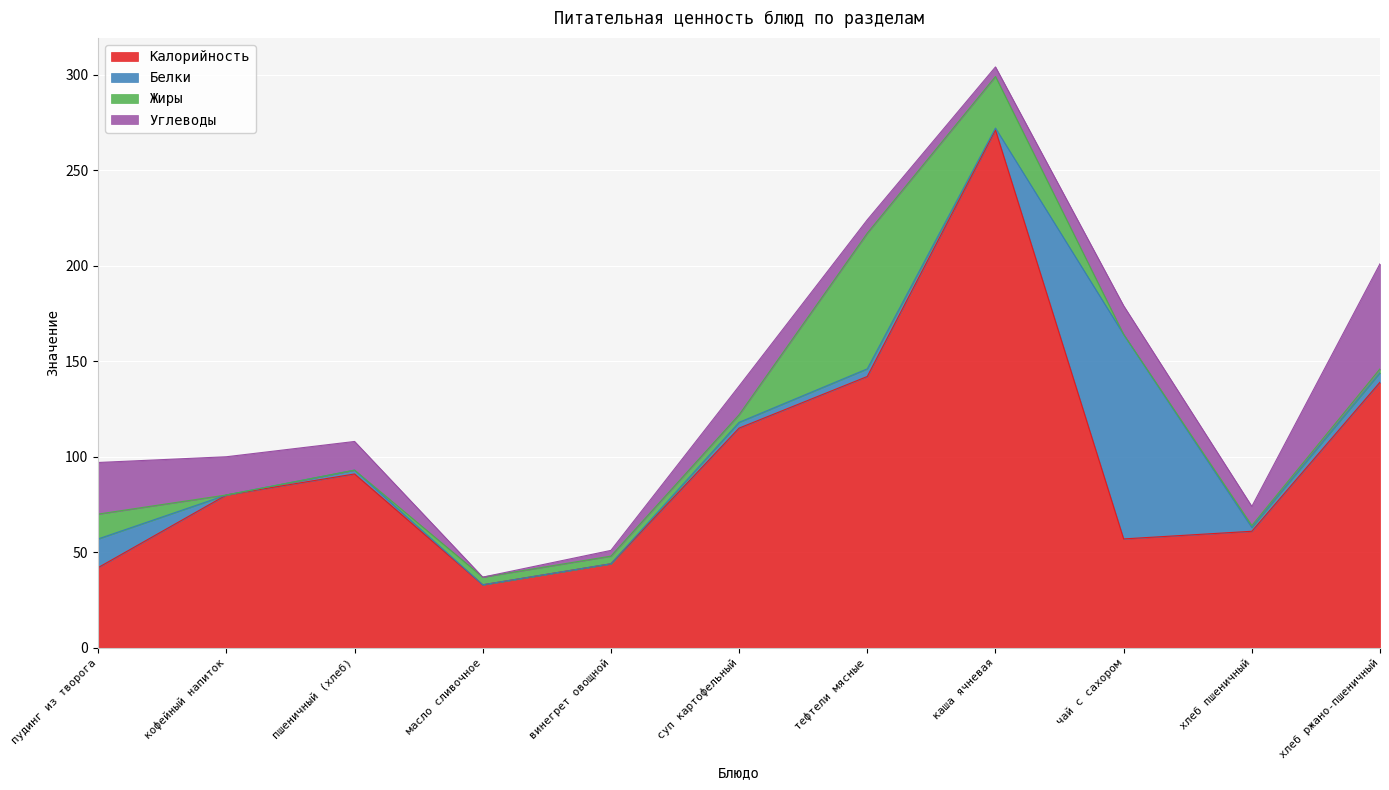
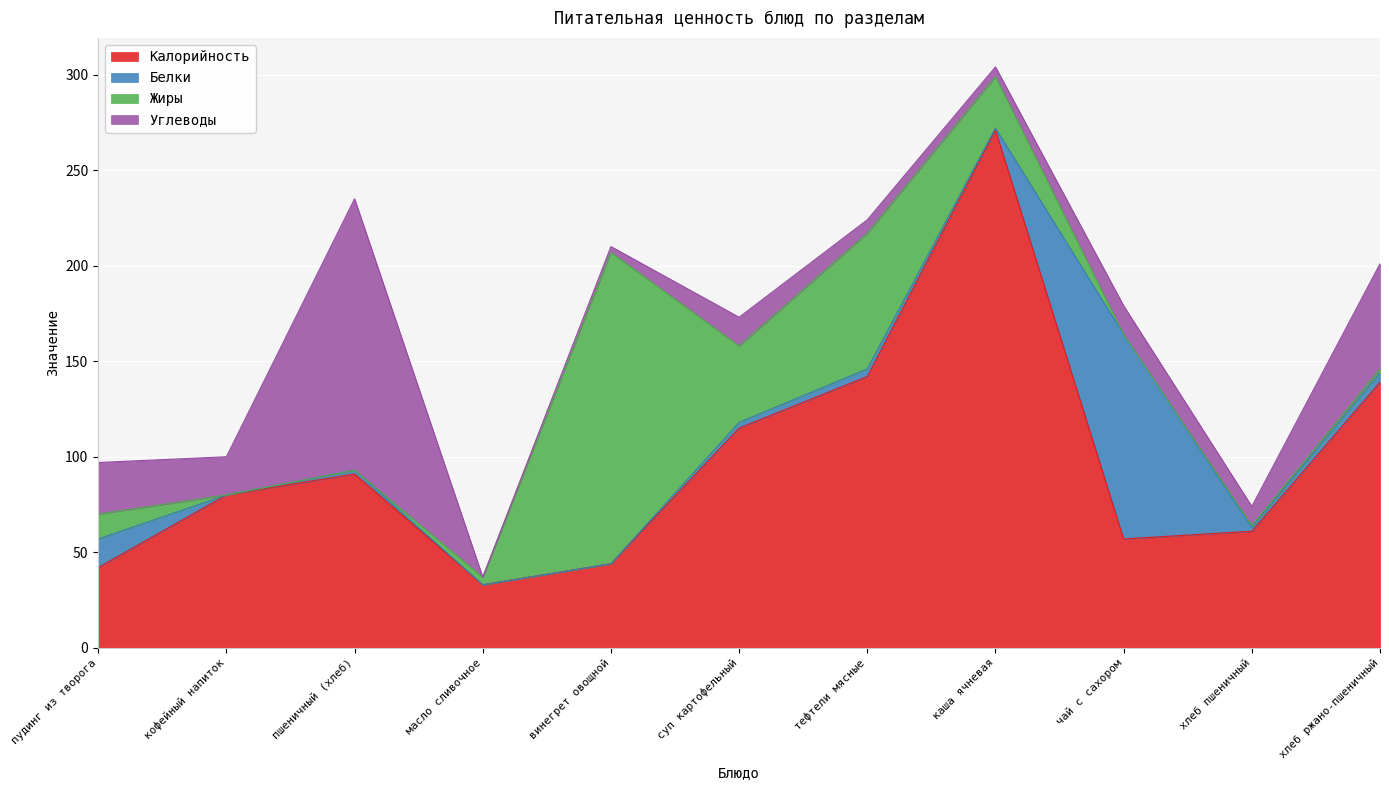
Углеводы, пшеничный (хлеб): 15 -> 142
Жиры, винегрет овощной: 4 -> 163
Жиры, суп картофельный: 4 -> 40
